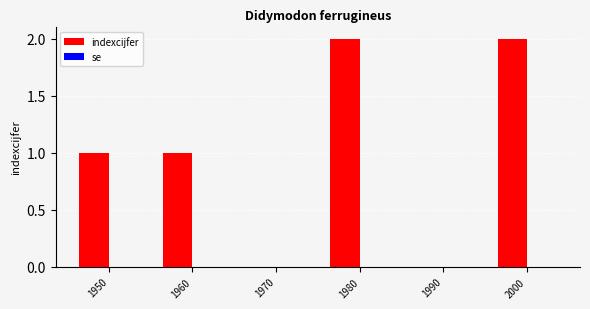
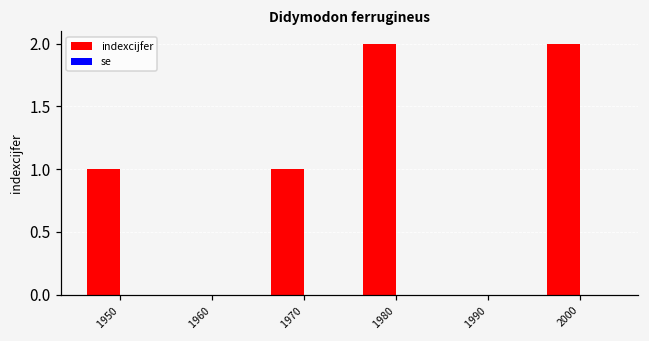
indexcijfer, 1960: 1 -> 0
indexcijfer, 1970: 0 -> 1
